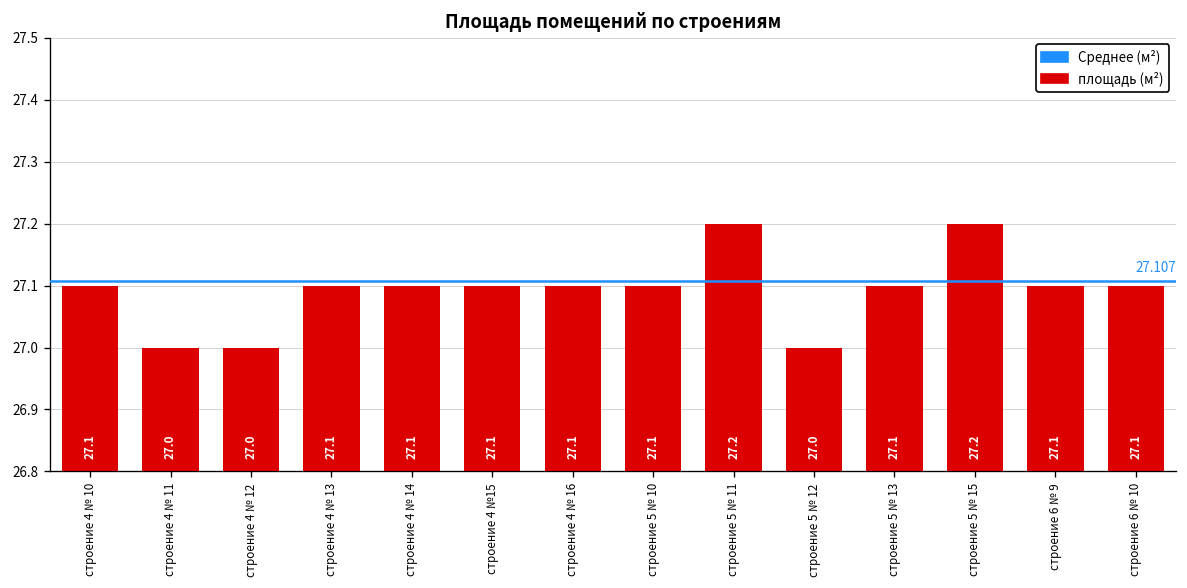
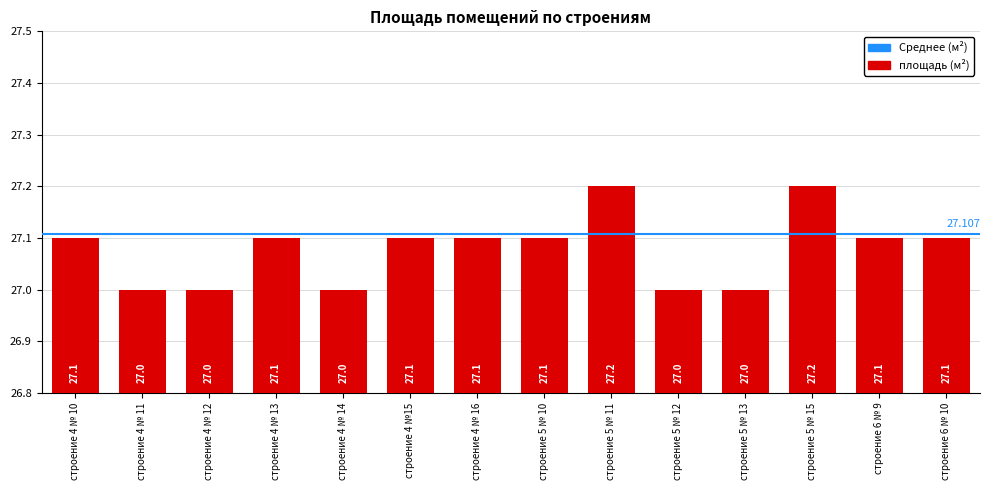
строение 4 № 14: 27.1 -> 27.0
строение 5 № 13: 27.1 -> 27.0
